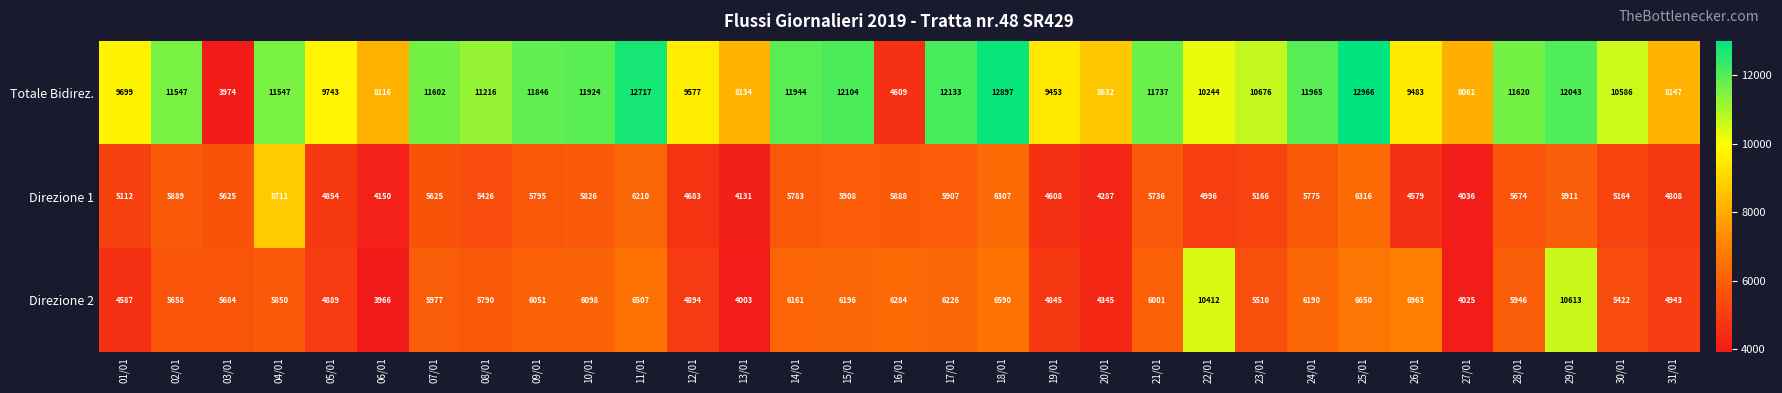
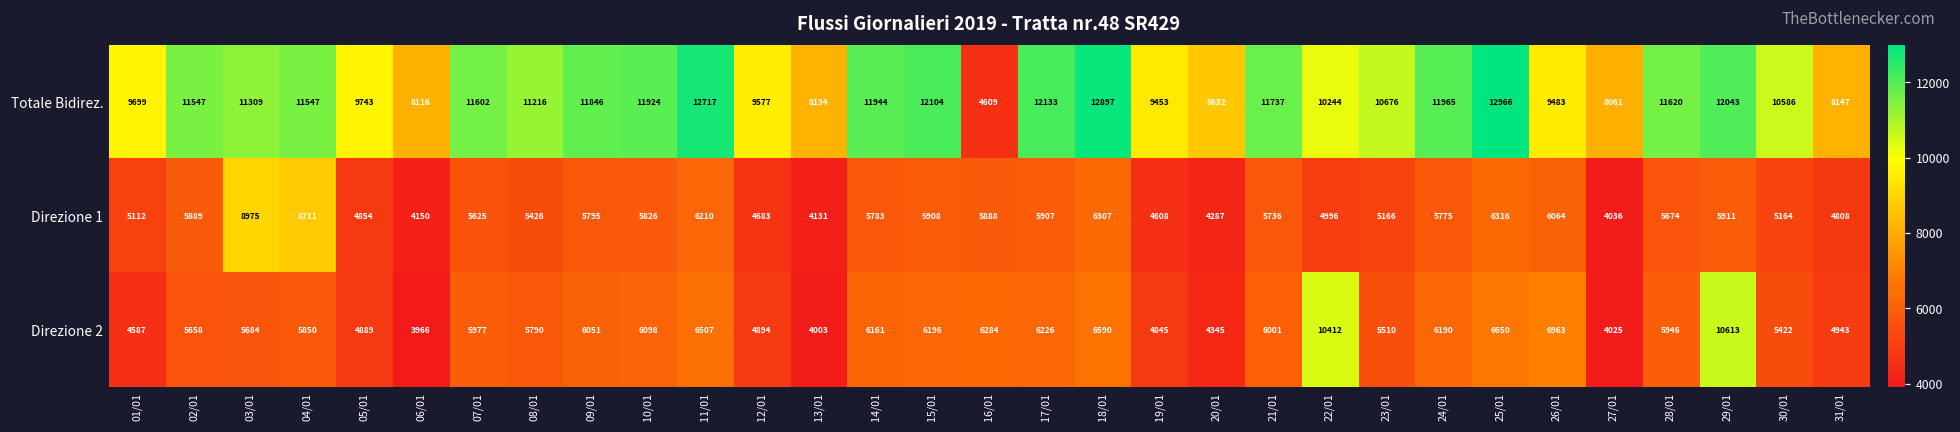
Totale Bidirez., 03/01: 3974 -> 11309
Direzione 1, 03/01: 5625 -> 8975
Direzione 1, 26/01: 4579 -> 6064
